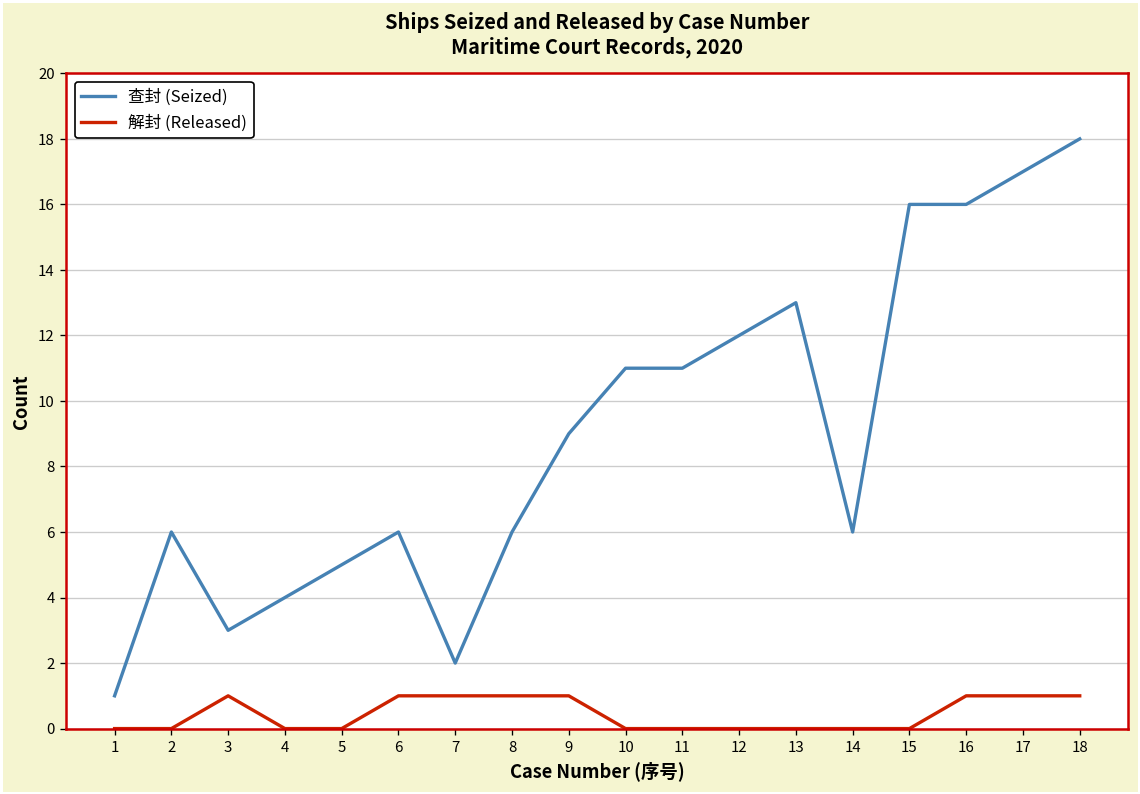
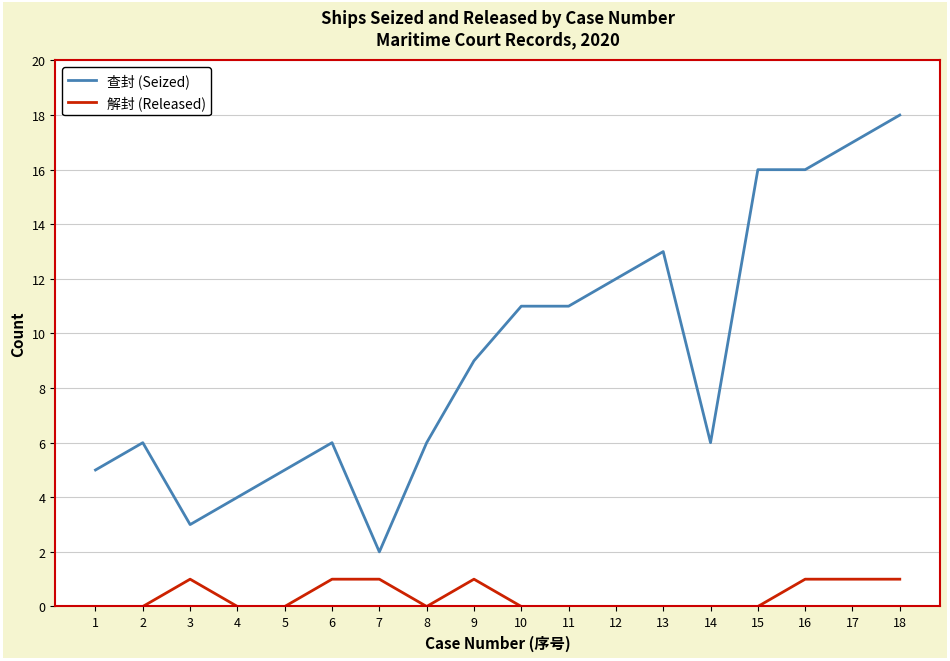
查封 (Seized), 1: 1 -> 5
解封 (Released), 8: 1 -> 0
